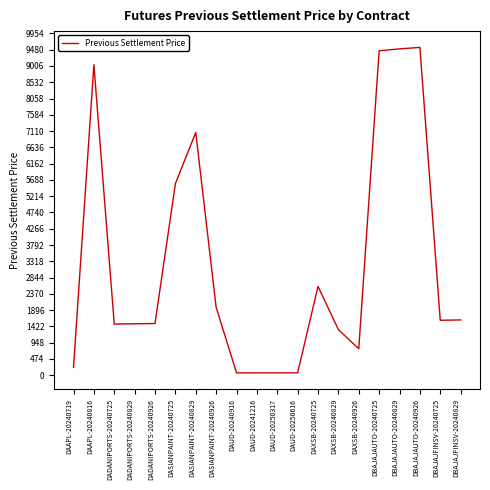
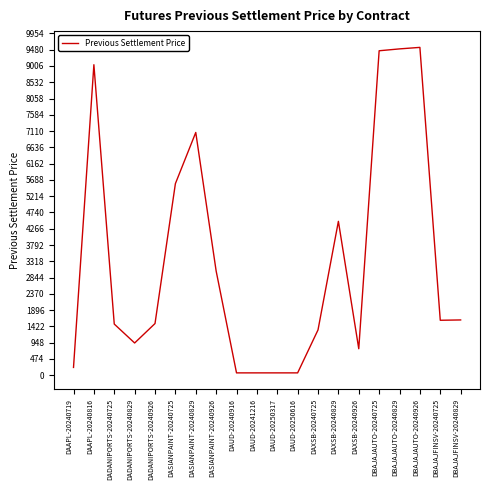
DADANIPORTS-20240829: 1500 -> 900
DASIANPAINT-20240926: 2000 -> 3000
DAXSB-20240725: 2600 -> 1300
DAXSB-20240829: 1300 -> 4500
